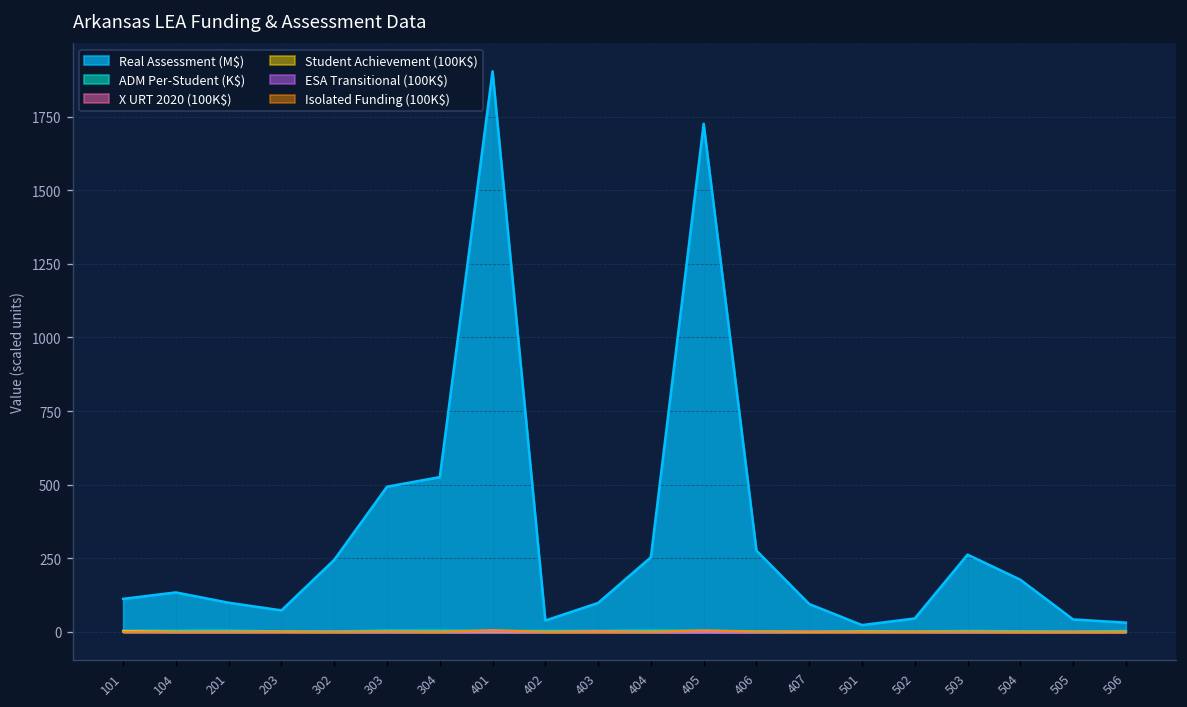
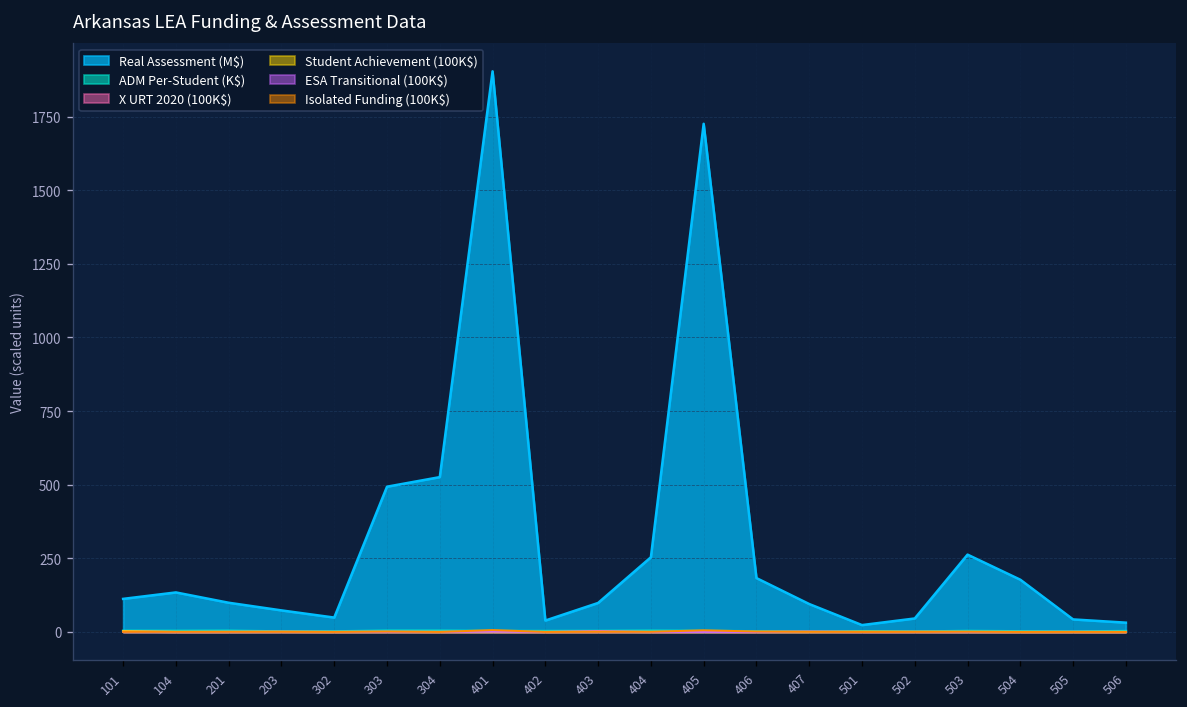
Real Assessment (M$), 302: 240 -> 50
Real Assessment (M$), 406: 280 -> 180
